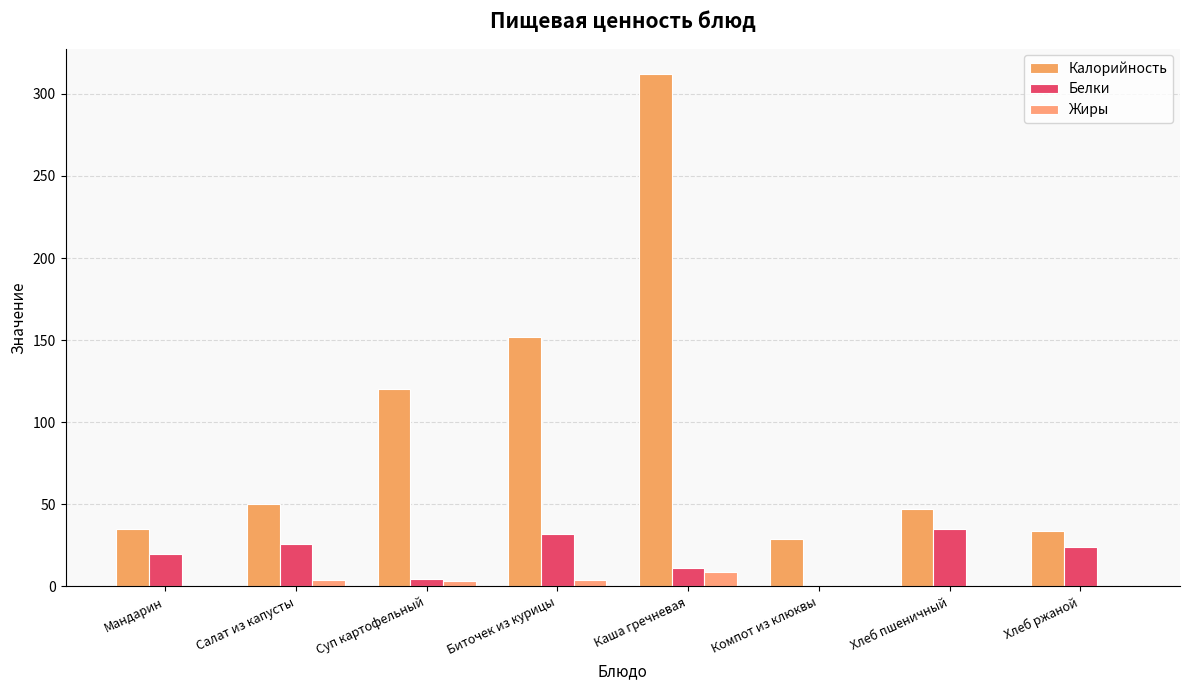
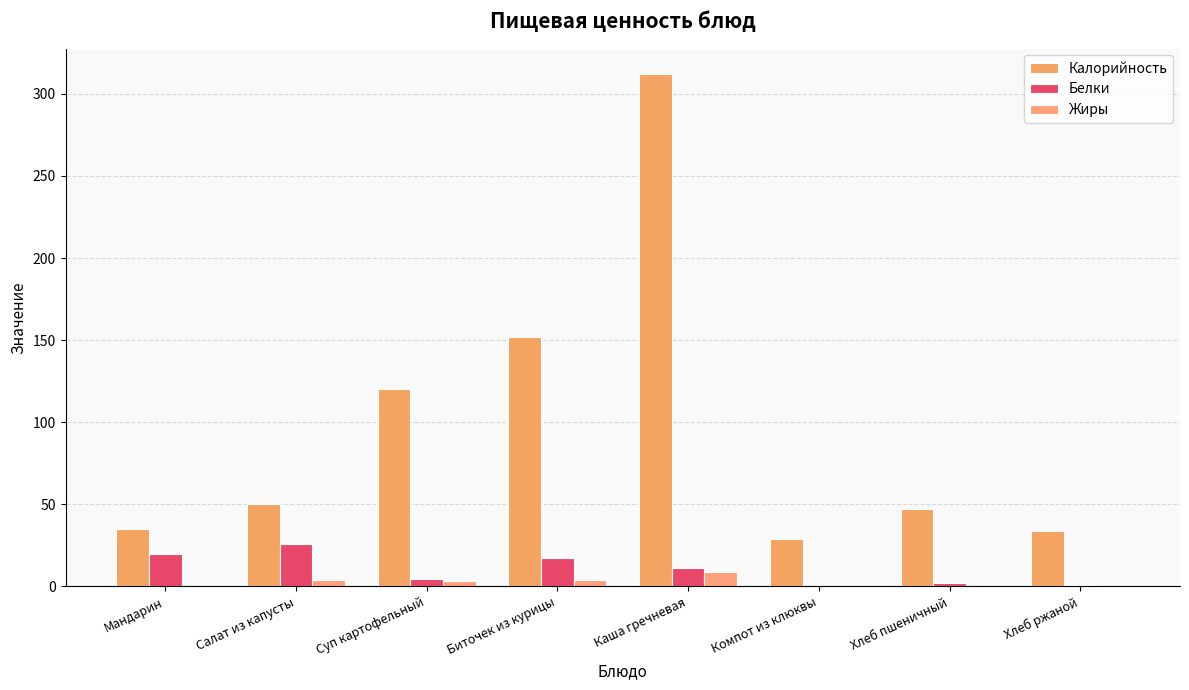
Белки, Биточек из курицы: 32 -> 17
Белки, Хлеб пшеничный: 35 -> 2
Белки, Хлеб ржаной: 24 -> 1
